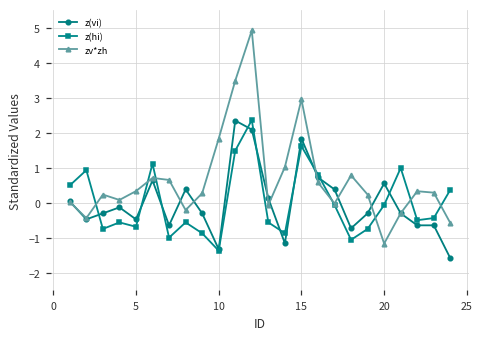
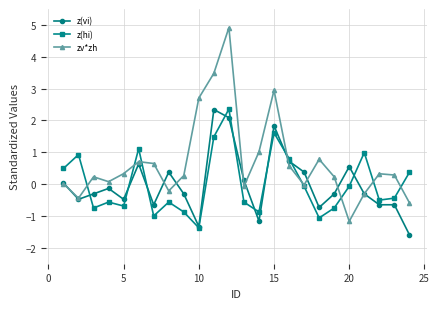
zv*zh, 10: 1.8 -> 2.7
